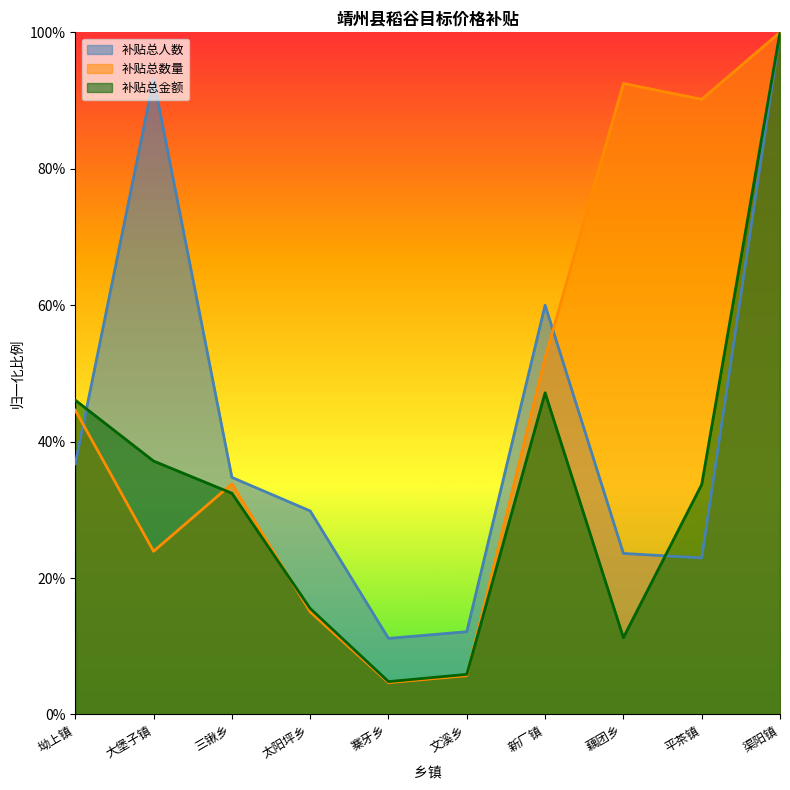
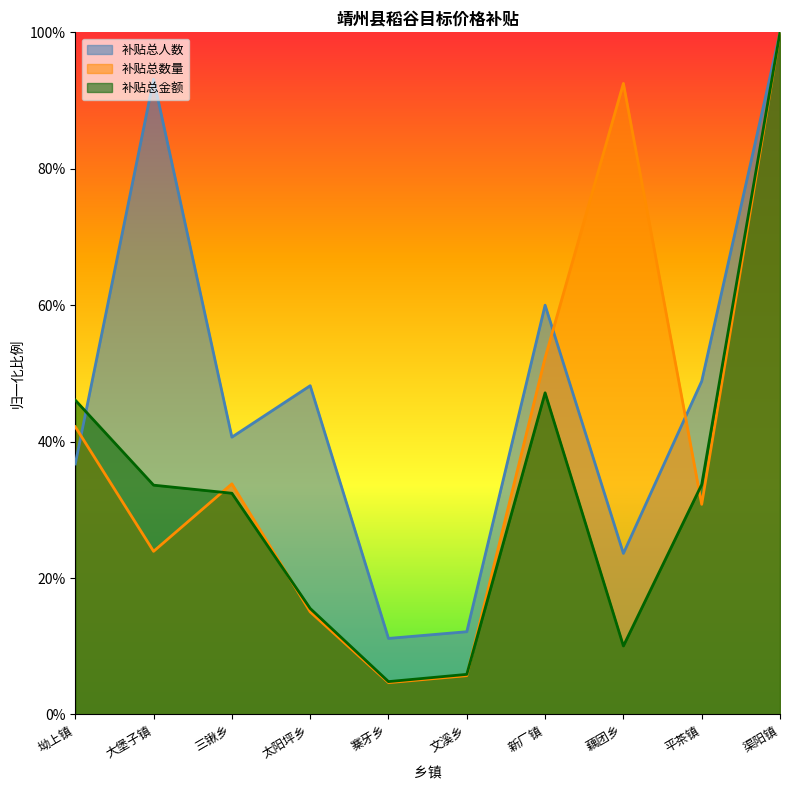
补贴总数量, 坳上镇: 45% -> 42%
补贴总金额, 大堡子镇: 37% -> 34%
补贴总人数, 三锹乡: 35% -> 41%
补贴总人数, 太阳坪乡: 30% -> 48%
补贴总金额, 藕团乡: 11% -> 10%
补贴总人数, 平茶镇: 23% -> 49%
补贴总数量, 平茶镇: 90% -> 31%
